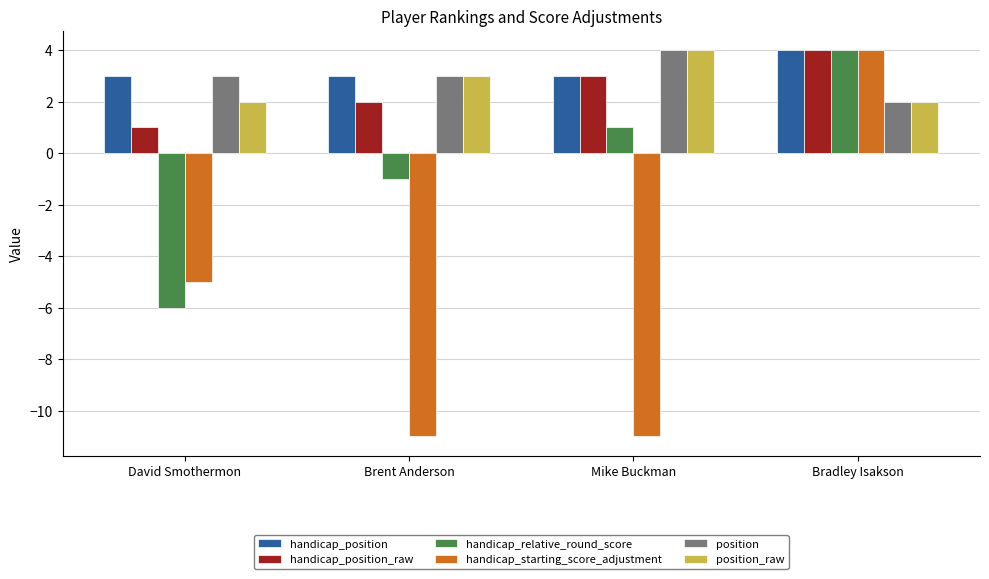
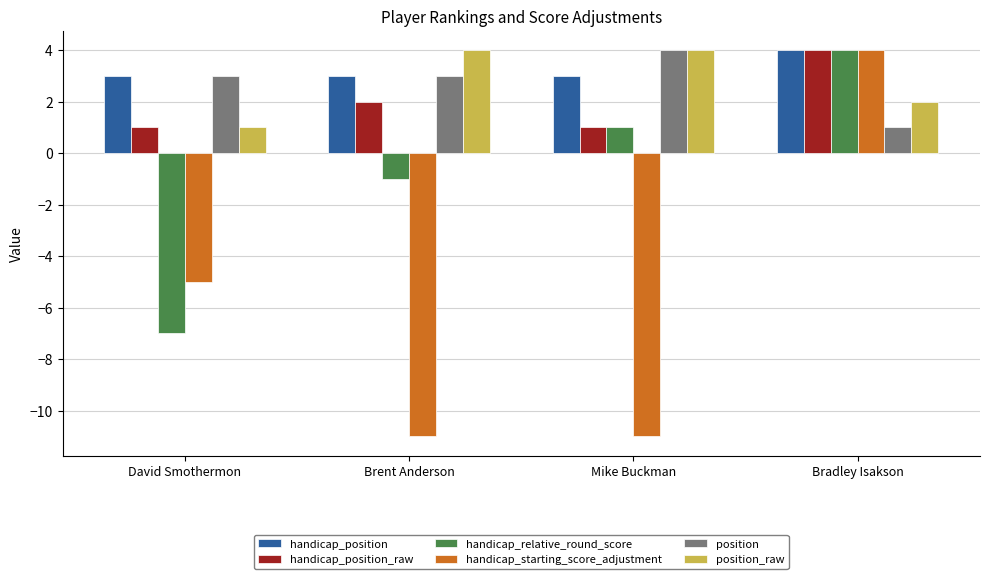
handicap_relative_round_score, David Smothermon: -6 -> -7
position_raw, David Smothermon: 2 -> 1
position_raw, Brent Anderson: 3 -> 4
handicap_position_raw, Mike Buckman: 3 -> 1
position, Bradley Isakson: 2 -> 1
